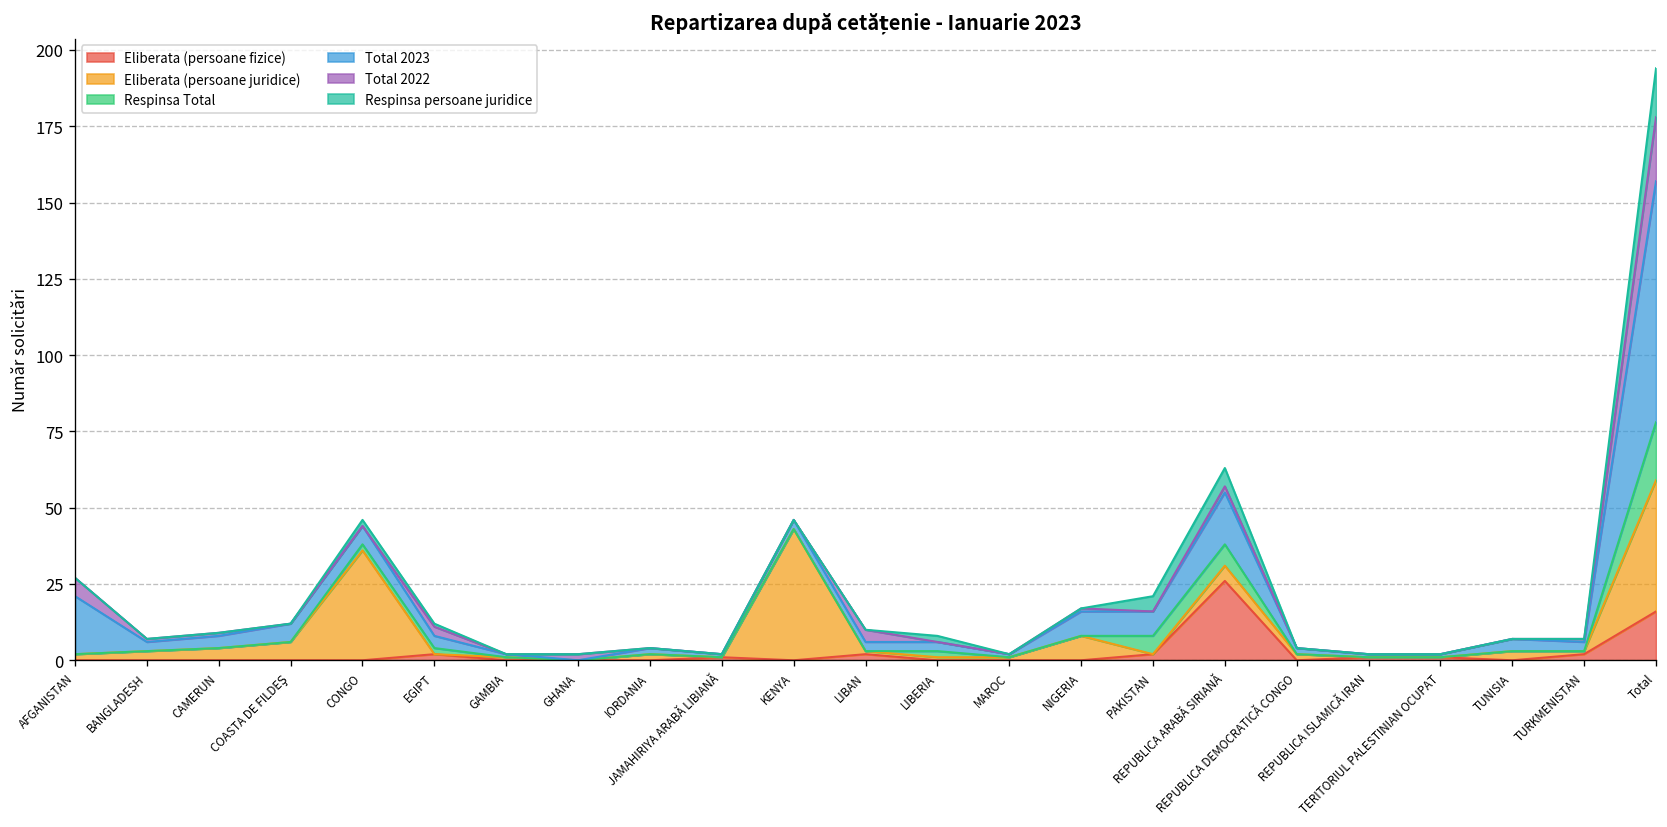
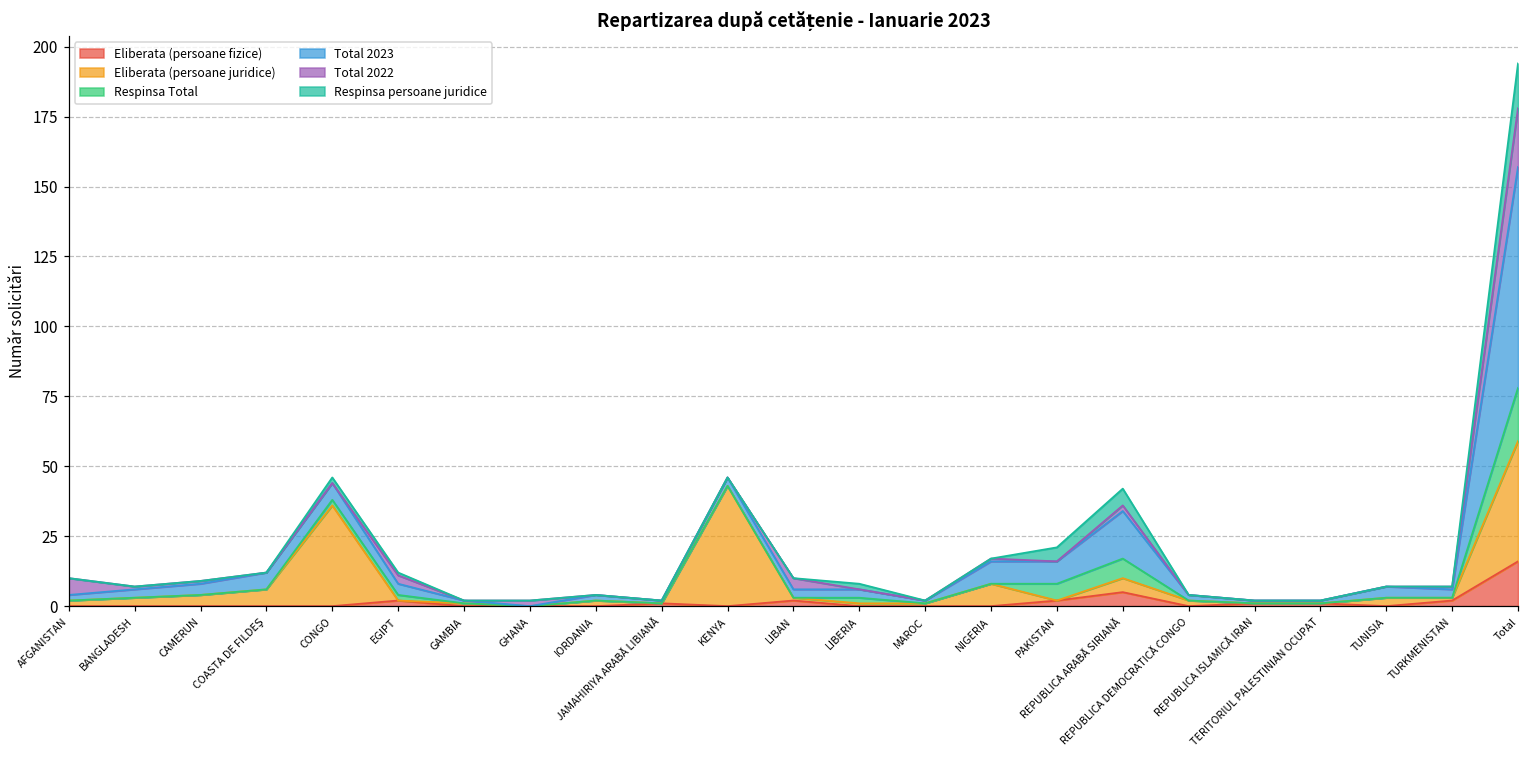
Total 2023, AFGANISTAN: 19 -> 2
Eliberata (persoane fizice), REPUBLICA ARABĂ SIRIANĂ: 26 -> 5
